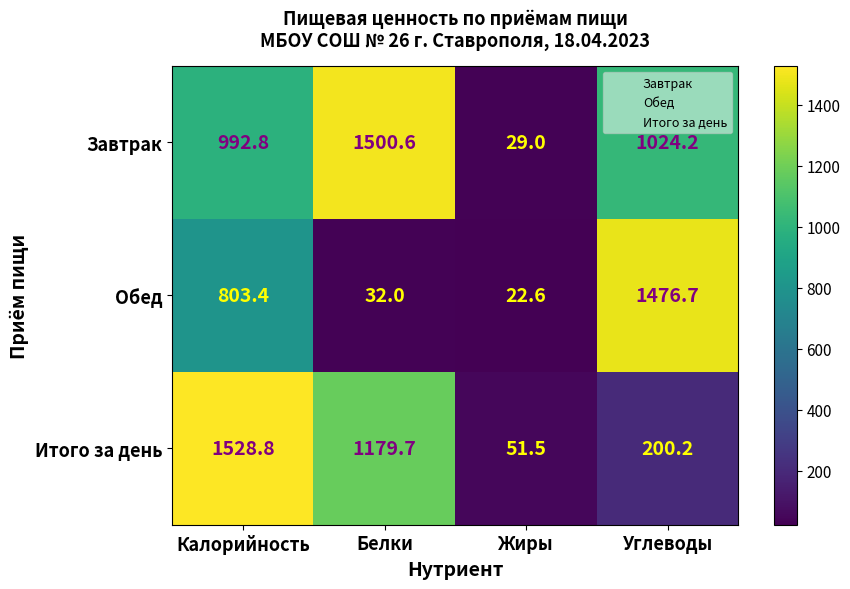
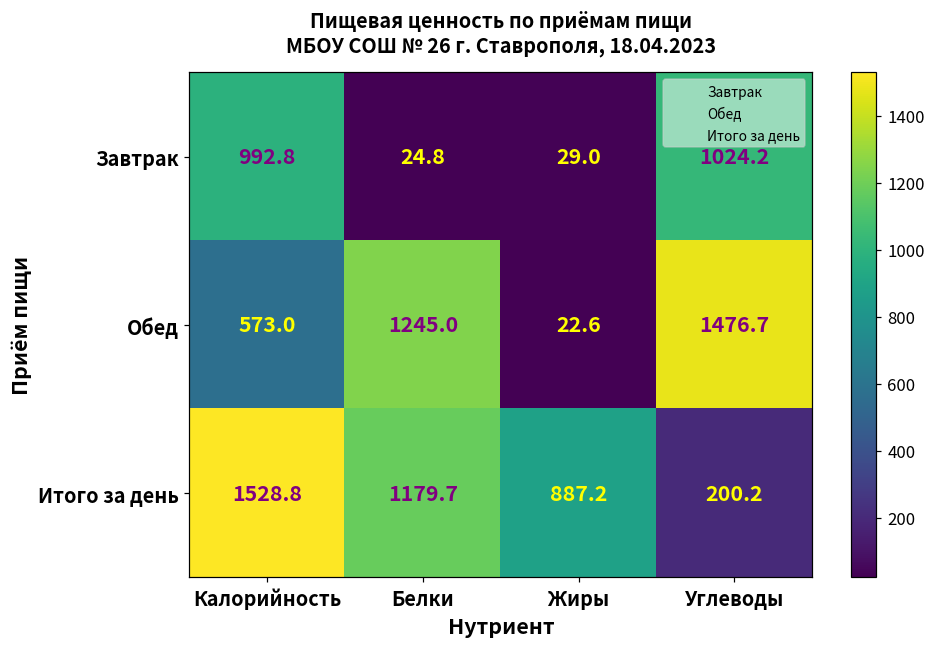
Завтрак, Белки: 1500.6 -> 24.8
Обед, Калорийность: 803.4 -> 573.0
Обед, Белки: 32.0 -> 1245.0
Итого за день, Жиры: 51.5 -> 887.2
